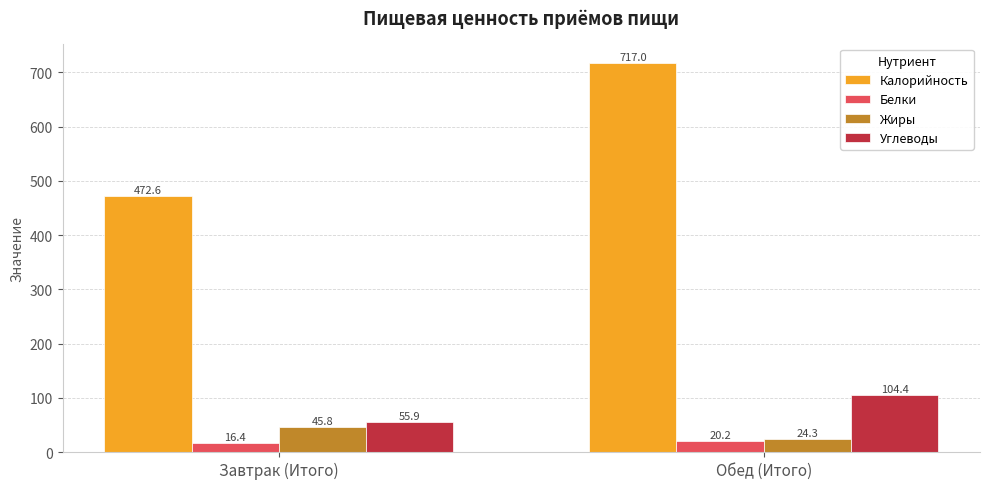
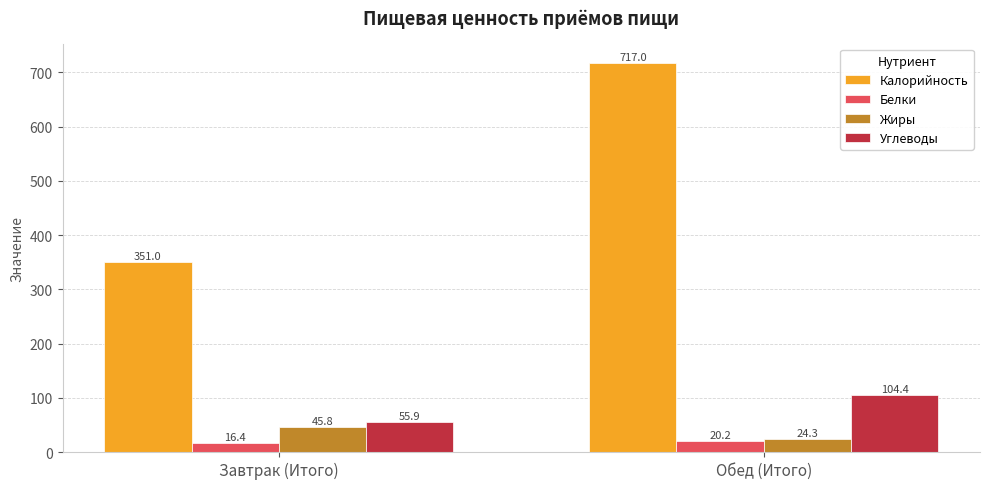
Калорийность, Завтрак (Итого): 472.6 -> 351.0
